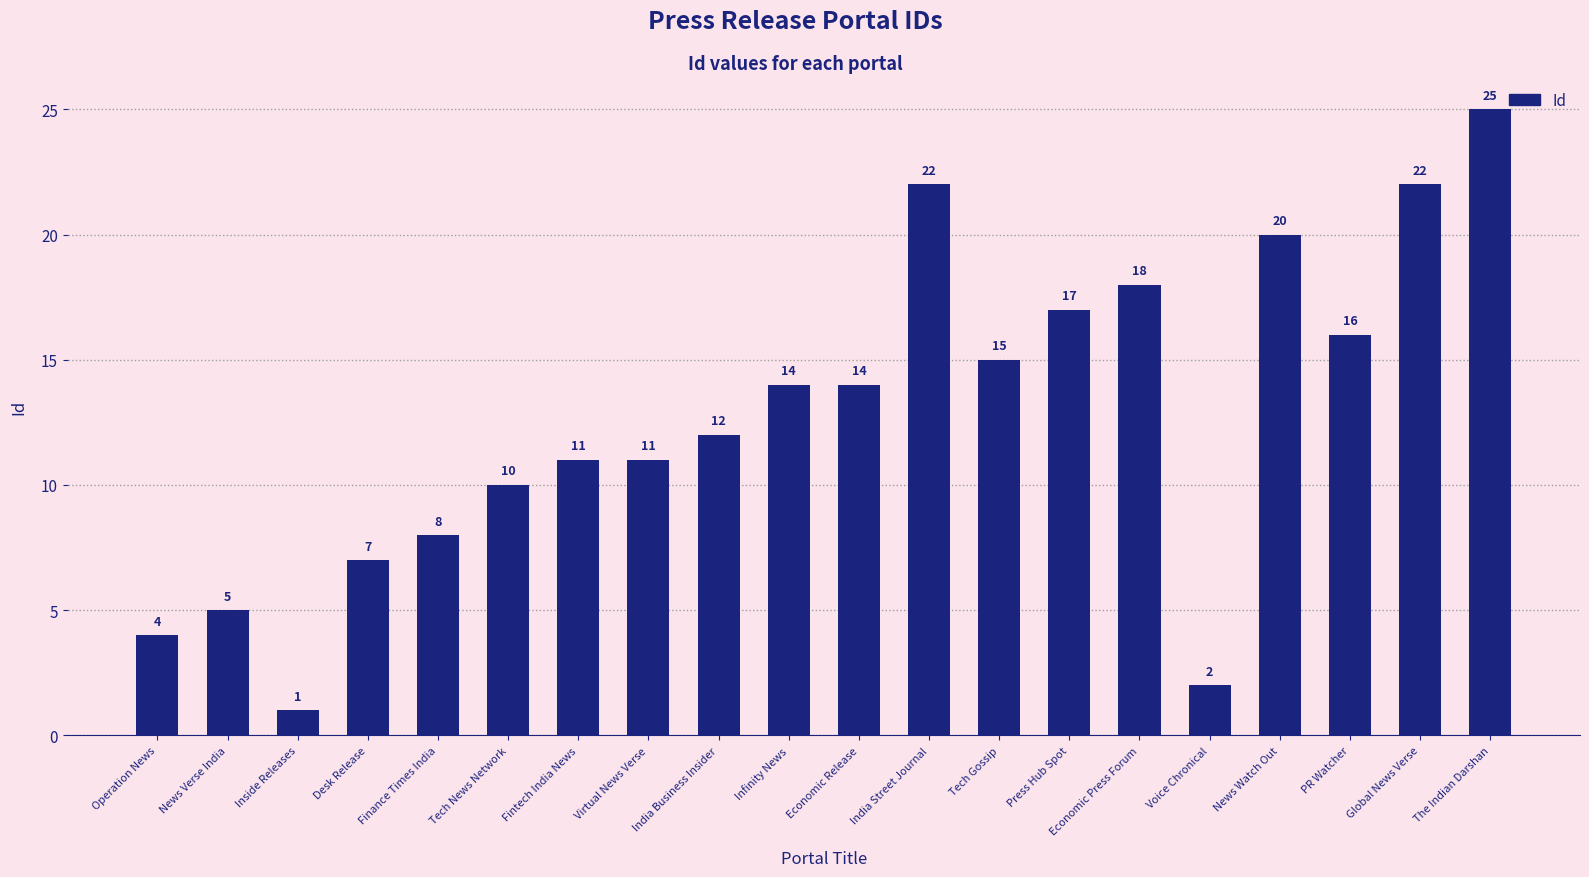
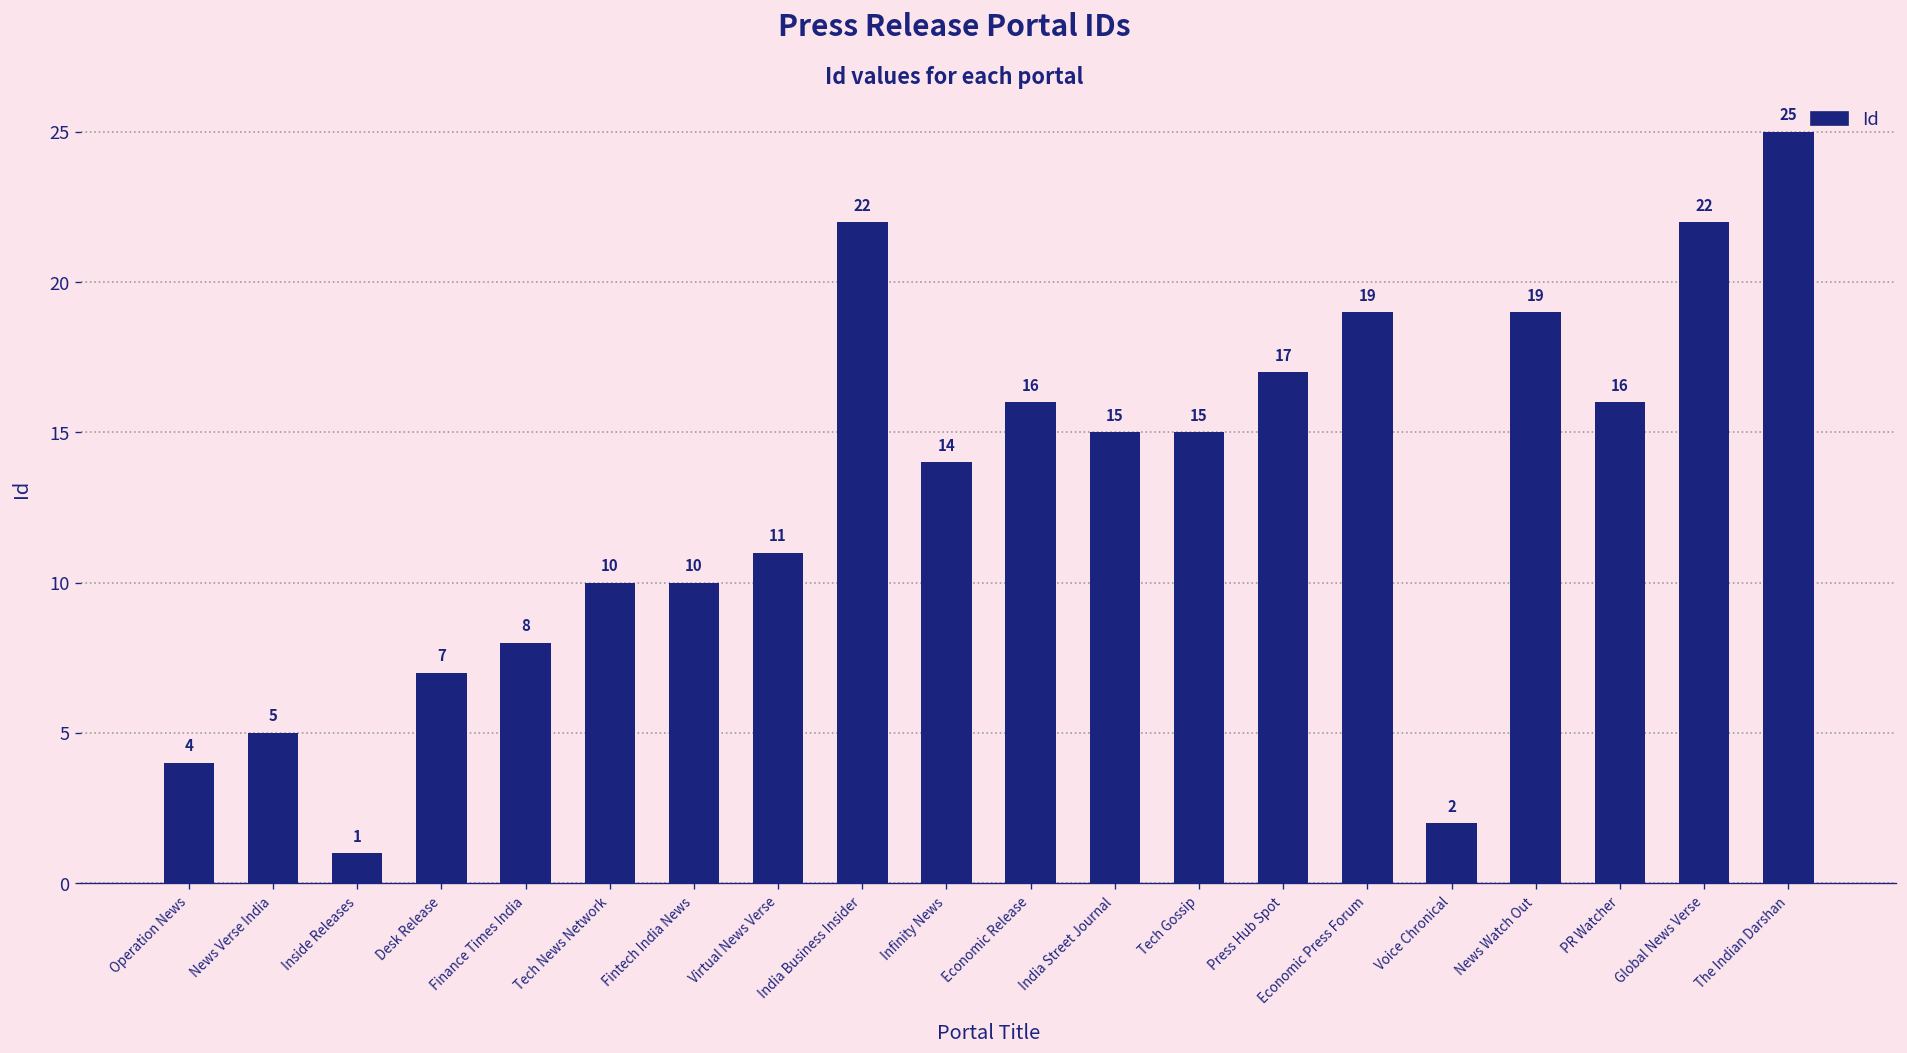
Fintech India News: 11 -> 10
India Business Insider: 12 -> 22
Economic Release: 14 -> 16
India Street Journal: 22 -> 15
Economic Press Forum: 18 -> 19
News Watch Out: 20 -> 19
